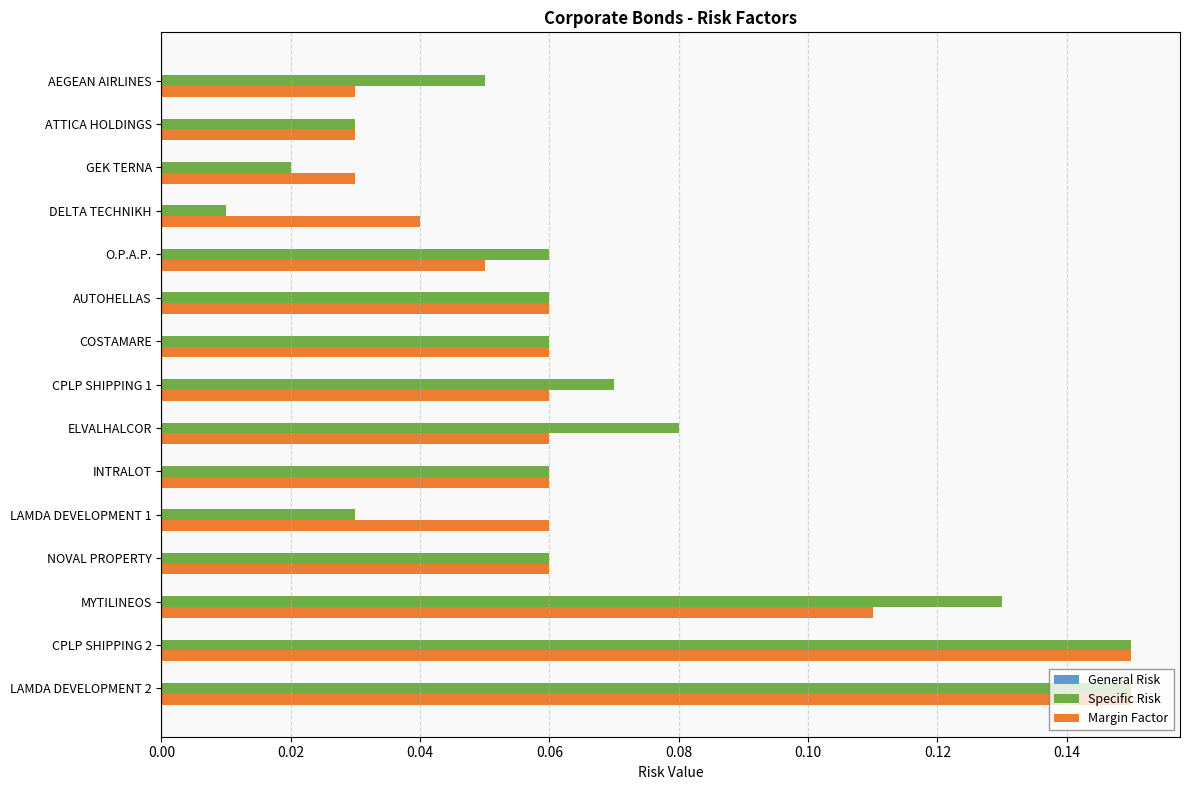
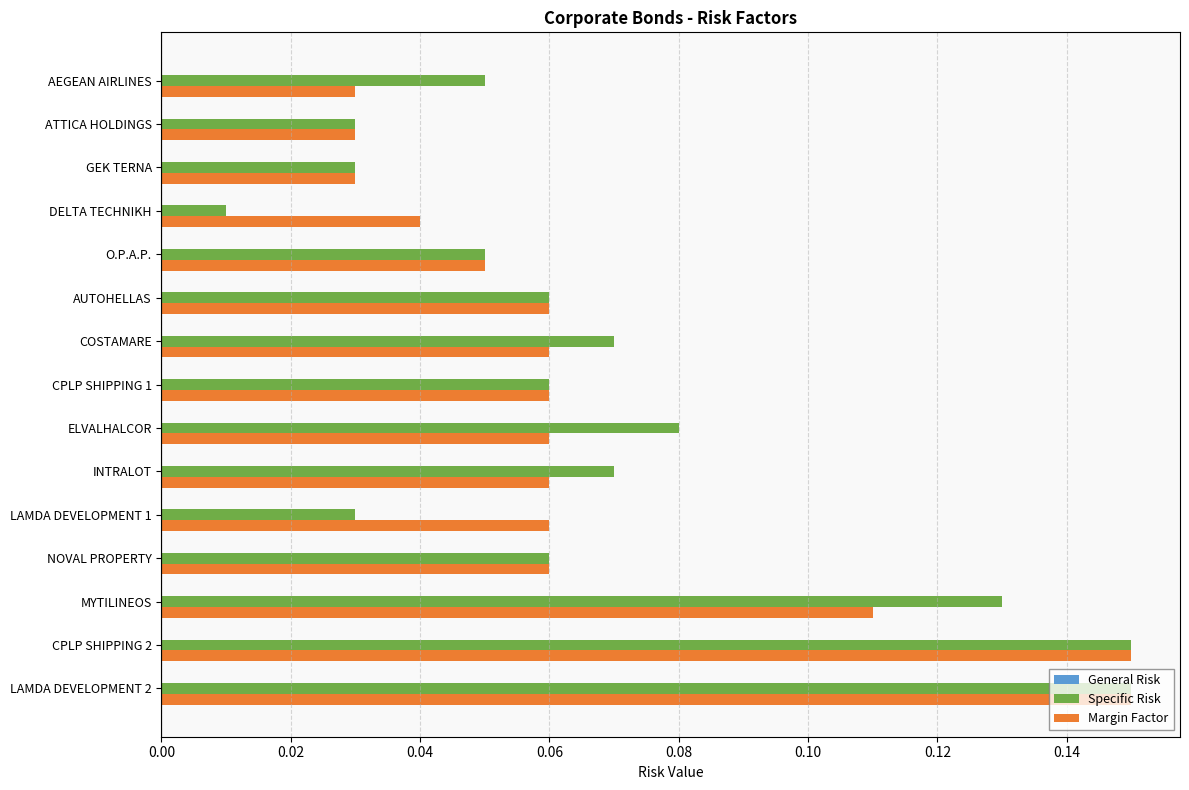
Specific Risk, GEK TERNA: 0.02 -> 0.03
Specific Risk, O.P.A.P.: 0.06 -> 0.05
Specific Risk, COSTAMARE: 0.06 -> 0.07
Specific Risk, CPLP SHIPPING 1: 0.07 -> 0.06
Specific Risk, INTRALOT: 0.06 -> 0.07
